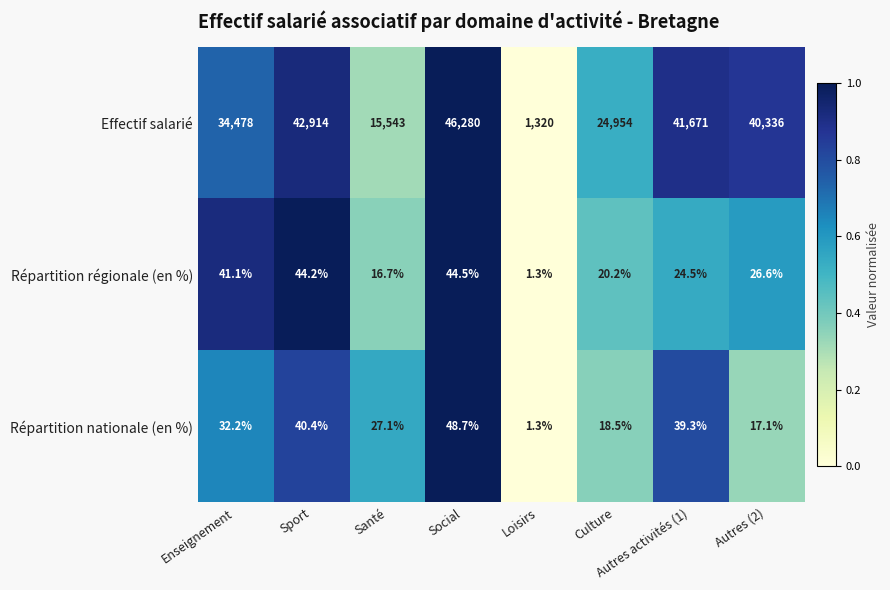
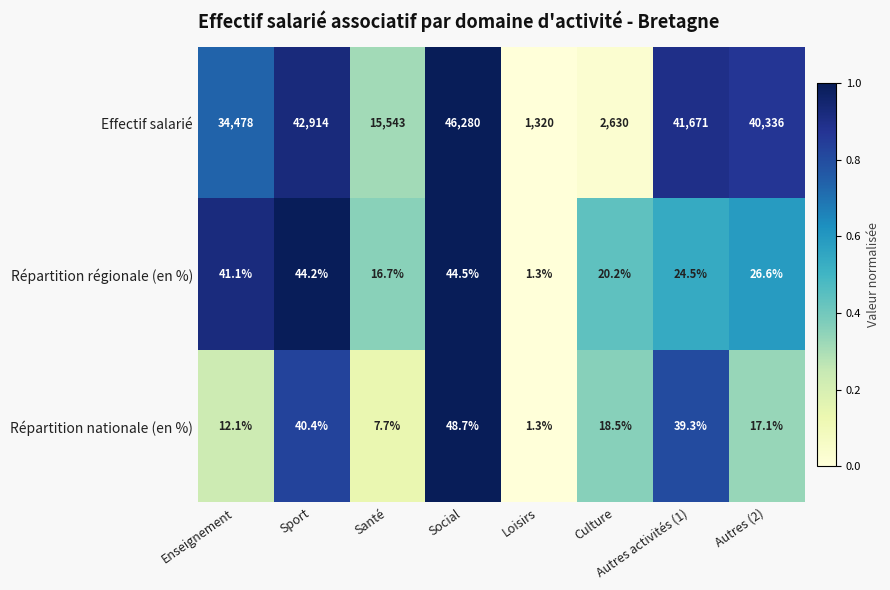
Effectif salarié, Culture: 24,954 -> 2,630
Répartition nationale (en %), Enseignement: 32.2% -> 12.1%
Répartition nationale (en %), Santé: 27.1% -> 7.7%
